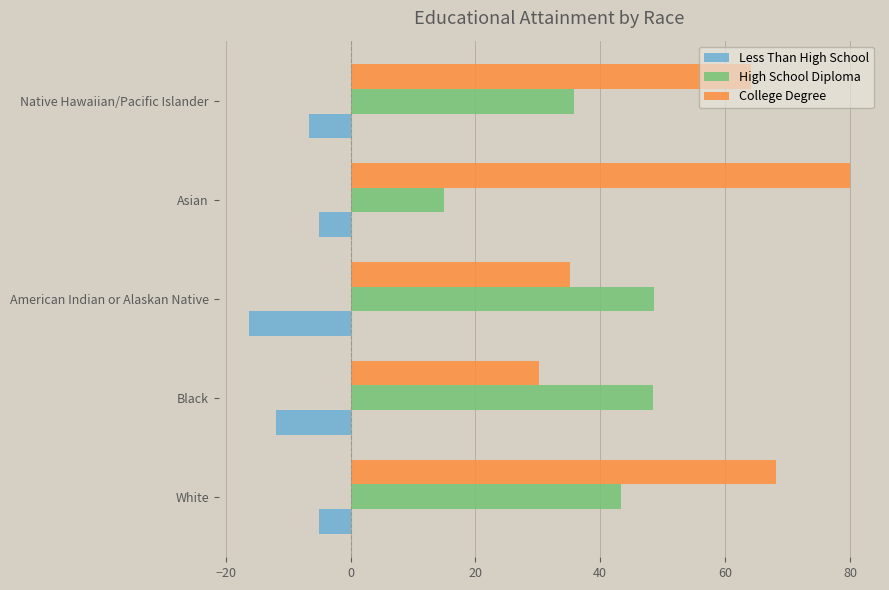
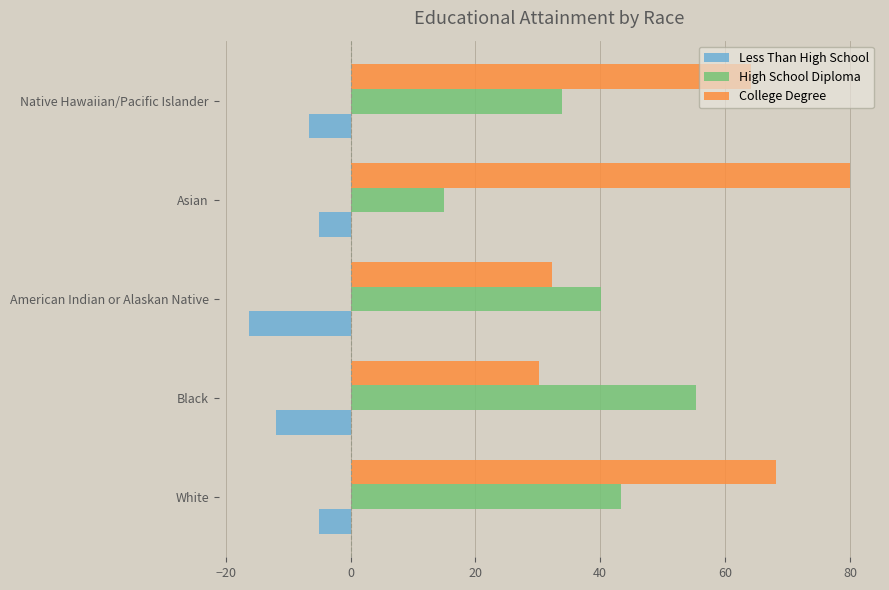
High School Diploma, Native Hawaiian/Pacific Islander: 36 -> 34
College Degree, American Indian or Alaskan Native: 35 -> 32
High School Diploma, American Indian or Alaskan Native: 49 -> 40
High School Diploma, Black: 49 -> 55
